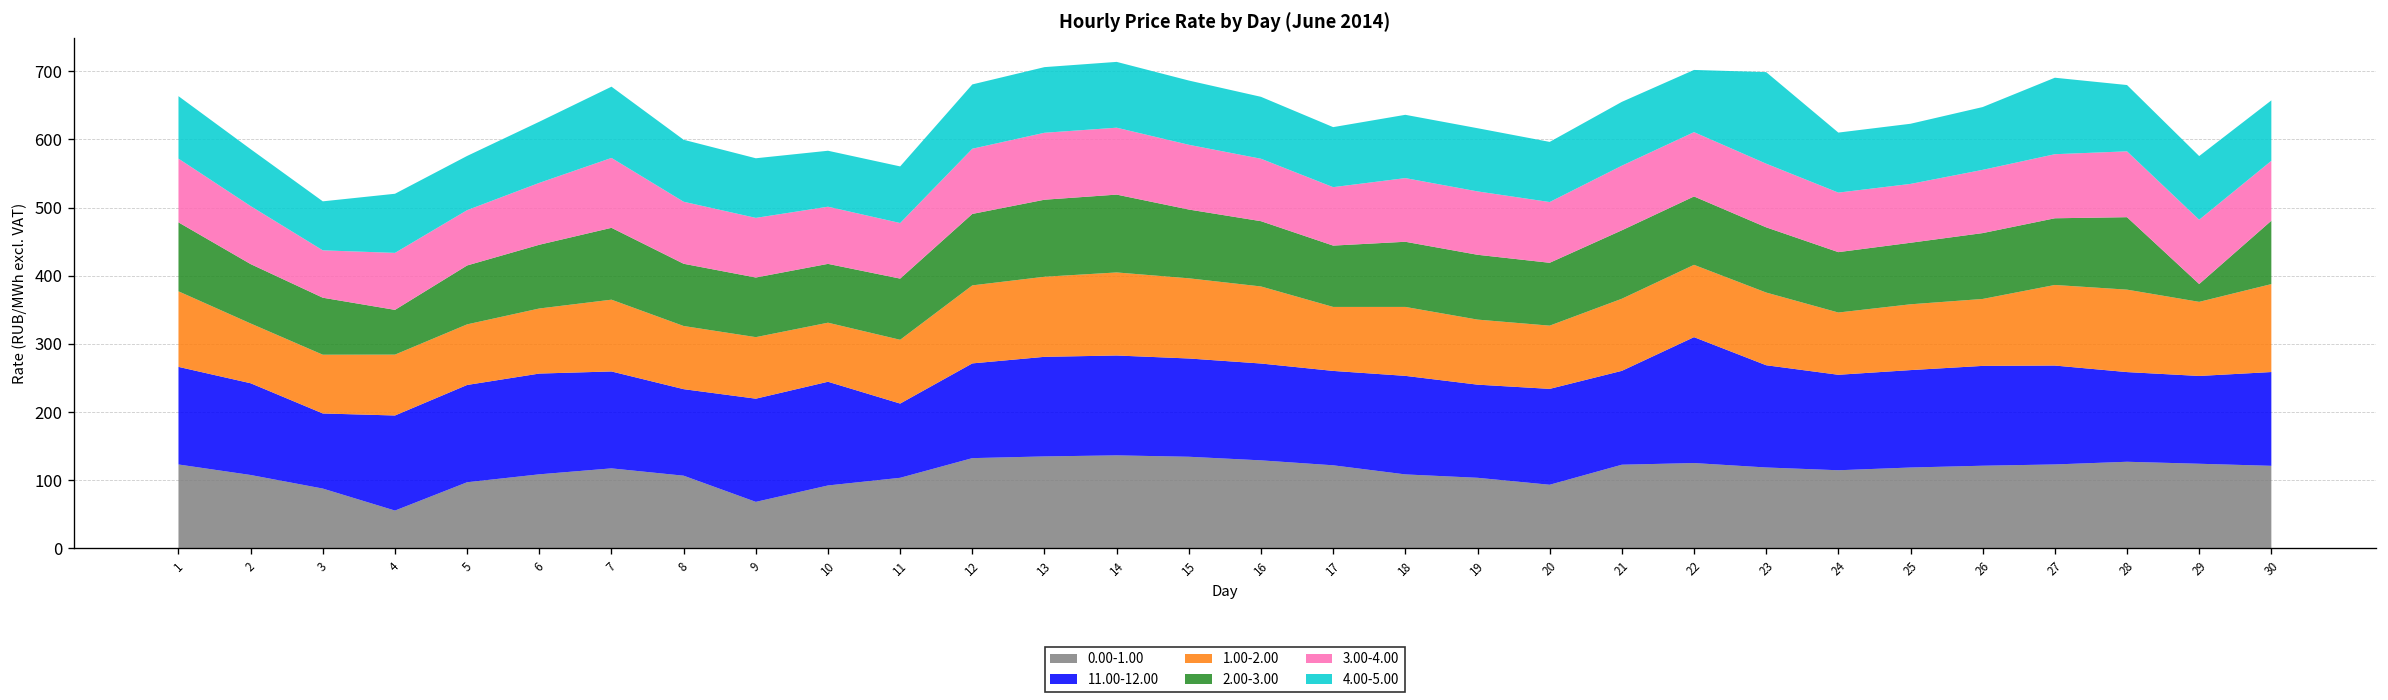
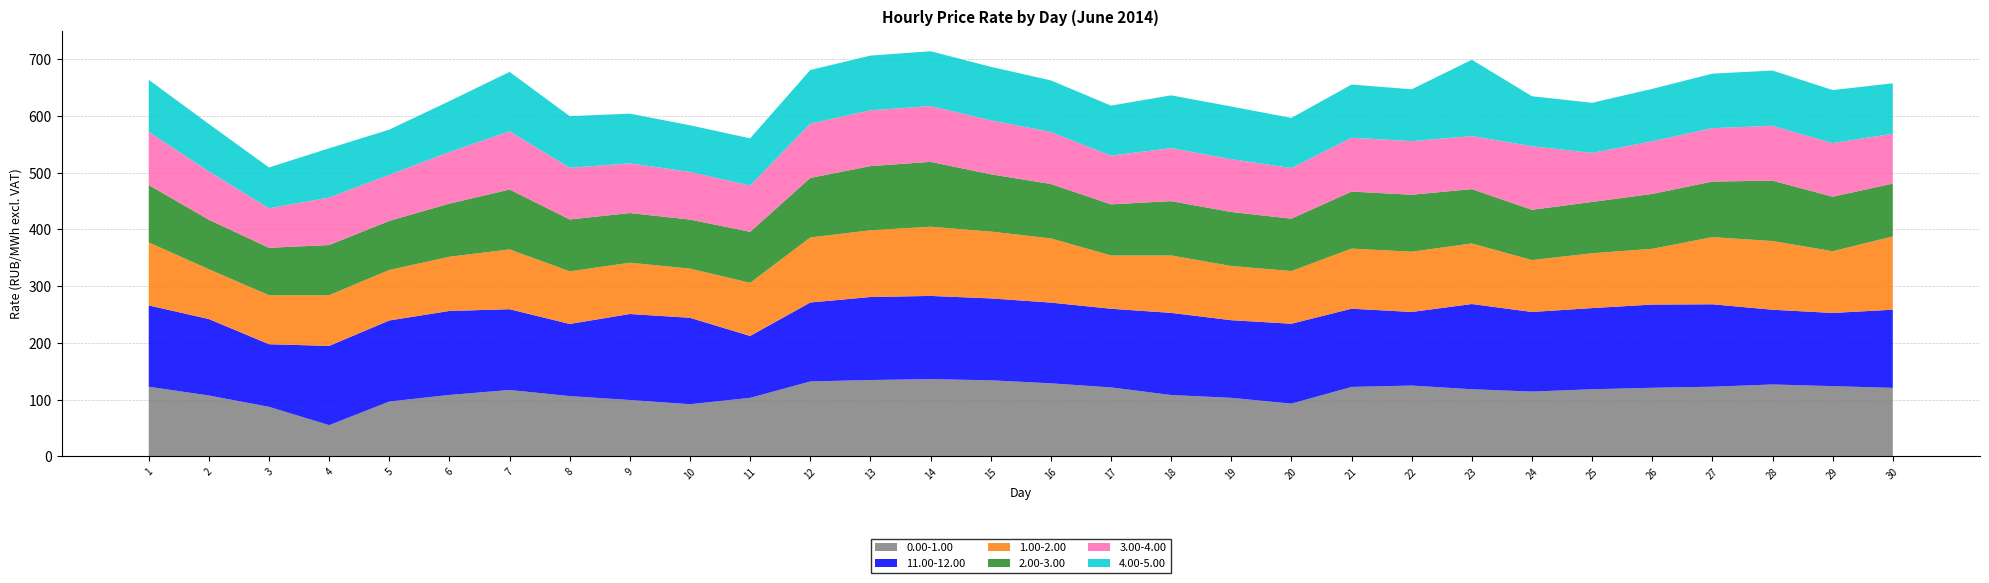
2.00-3.00, 4: 70 -> 90
0.00-1.00, 9: 70 -> 100
11.00-12.00, 22: 180 -> 130
3.00-4.00, 24: 90 -> 110
4.00-5.00, 27: 110 -> 100
2.00-3.00, 29: 30 -> 100
